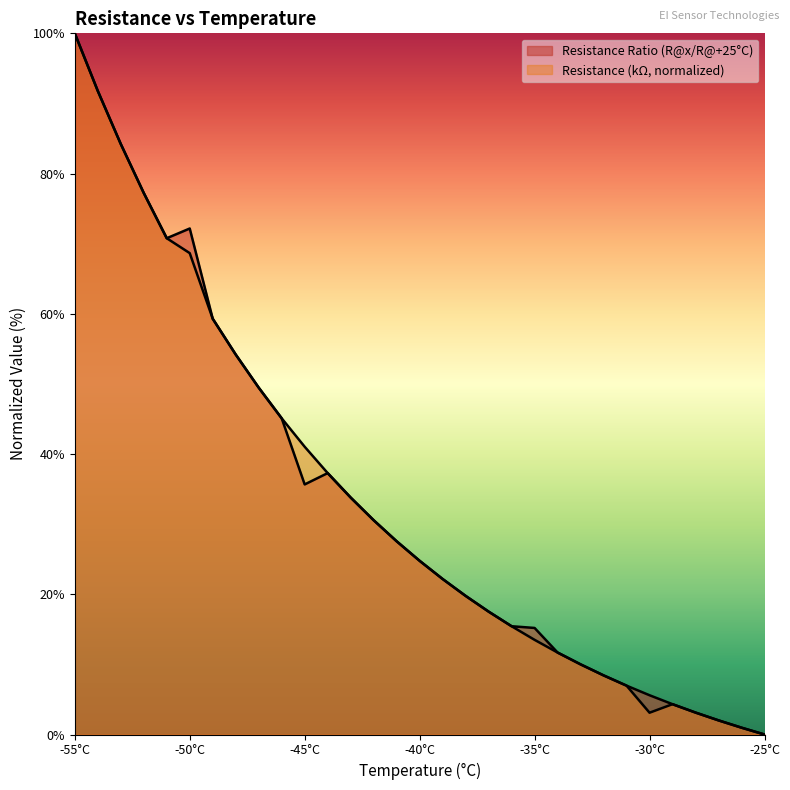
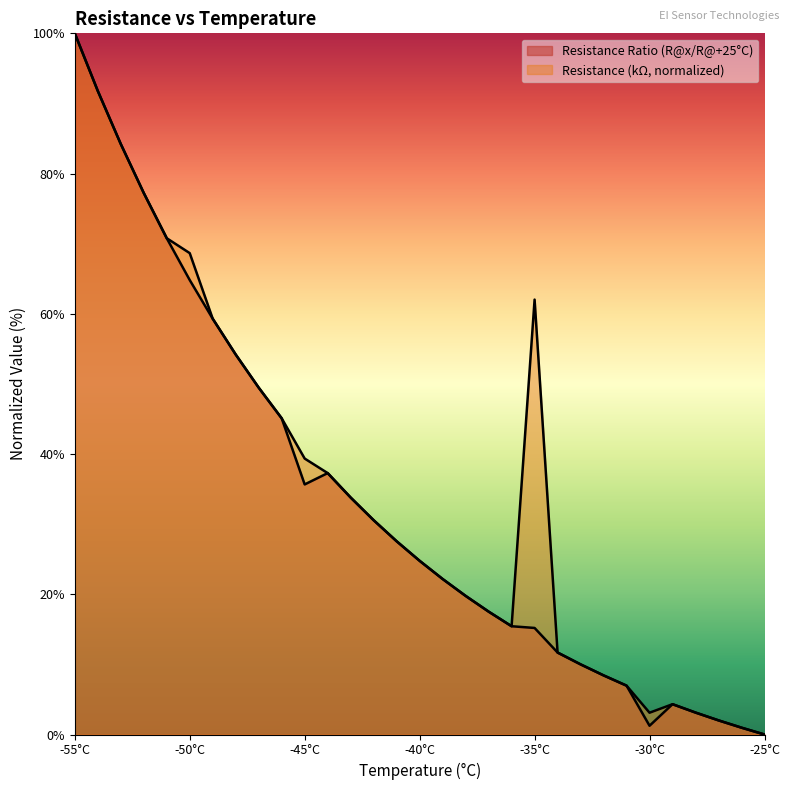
Resistance Ratio (R@x/R@+25°C), -50°C: 72% -> 65%
Resistance (kΩ, normalized), -45°C: 41% -> 39%
Resistance (kΩ, normalized), -35°C: 13% -> 62%
Resistance Ratio (R@x/R@+25°C), -30°C: 6% -> 1%
